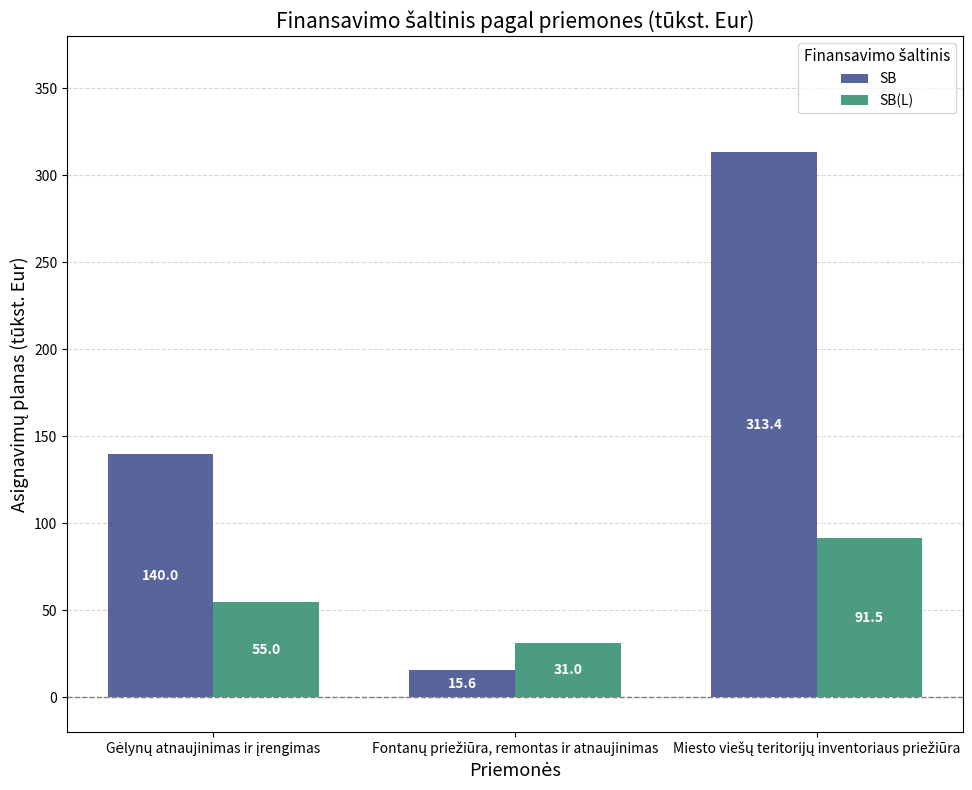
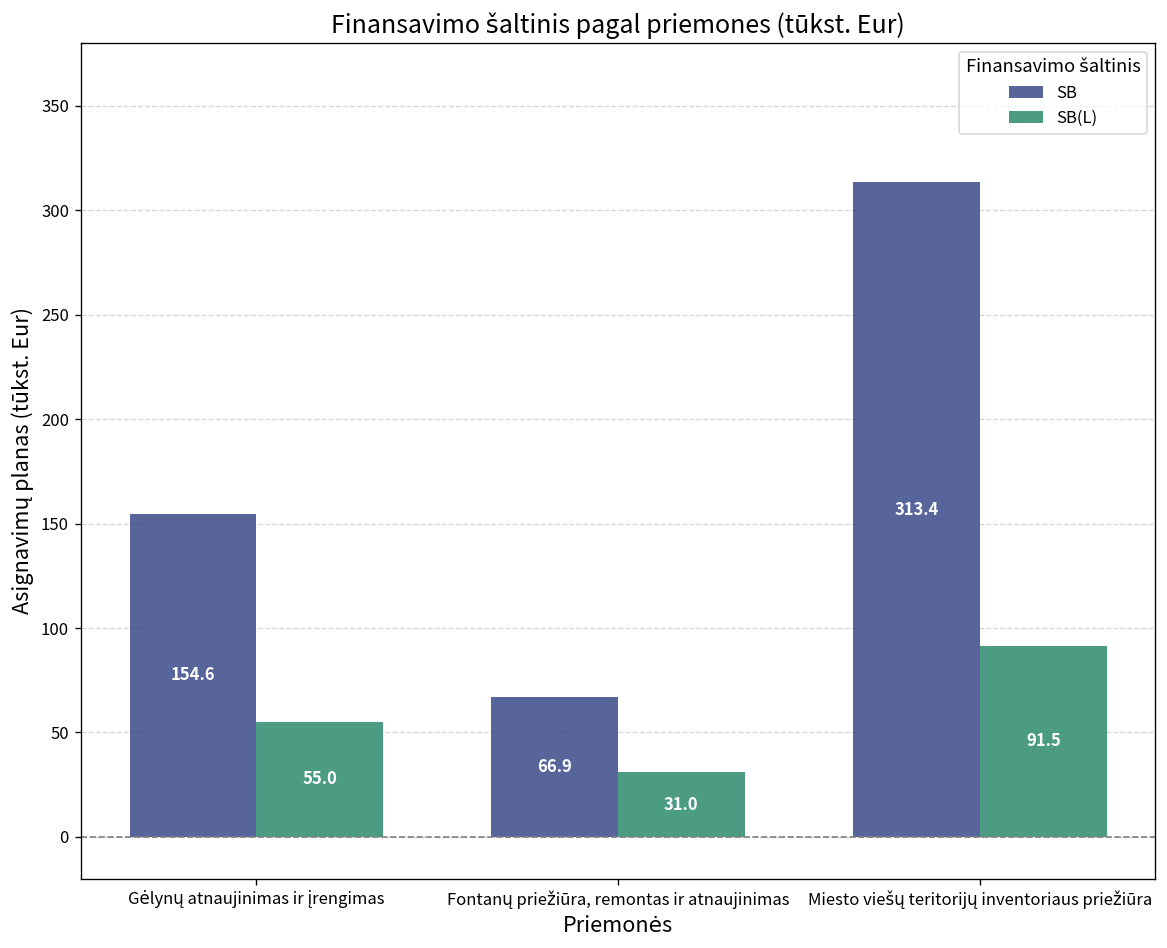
SB, Gėlynų atnaujinimas ir įrengimas: 140.0 -> 154.6
SB, Fontanų priežiūra, remontas ir atnaujinimas: 15.6 -> 66.9
